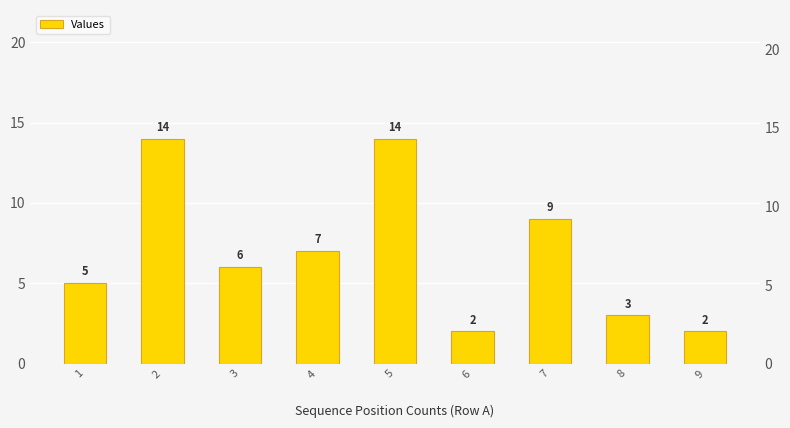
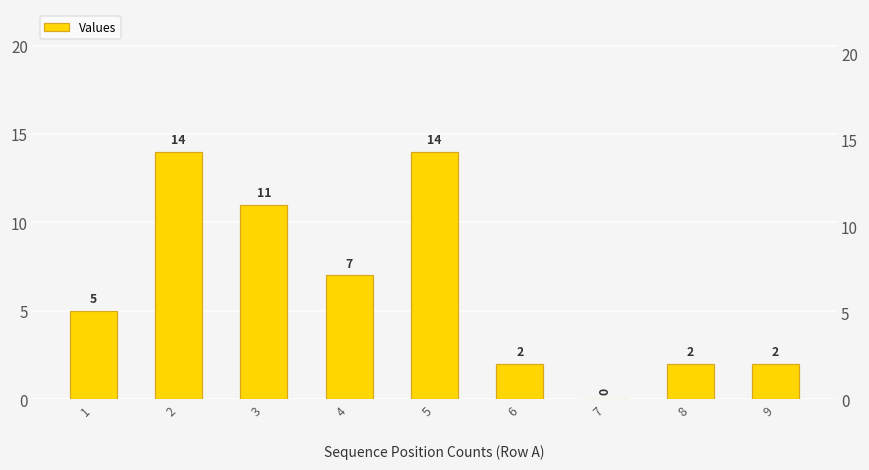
3: 6 -> 11
7: 9 -> 0
8: 3 -> 2
